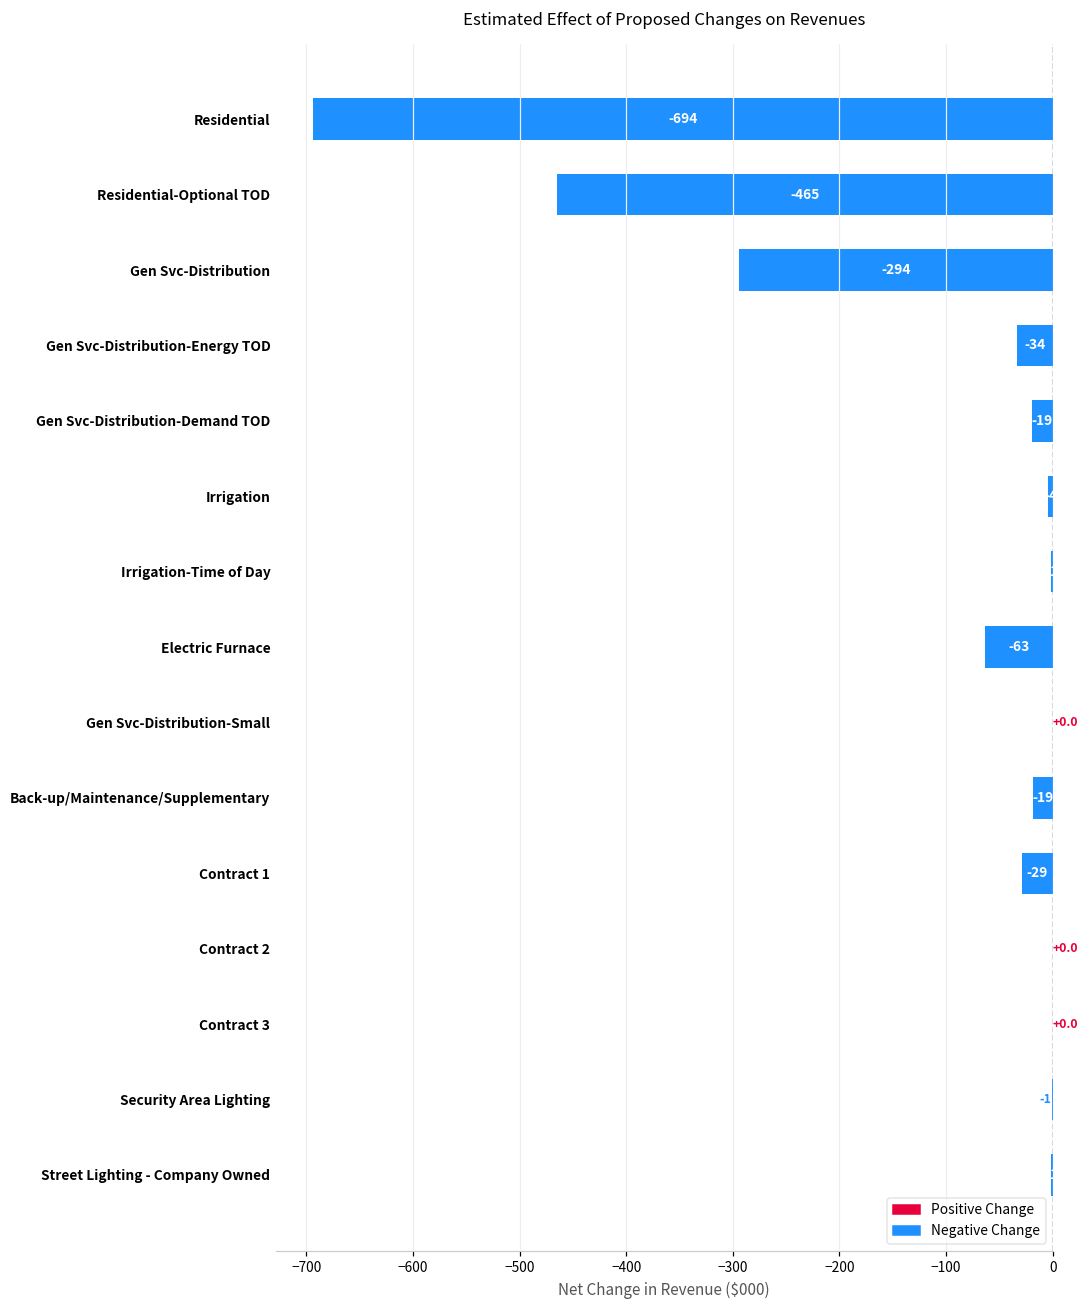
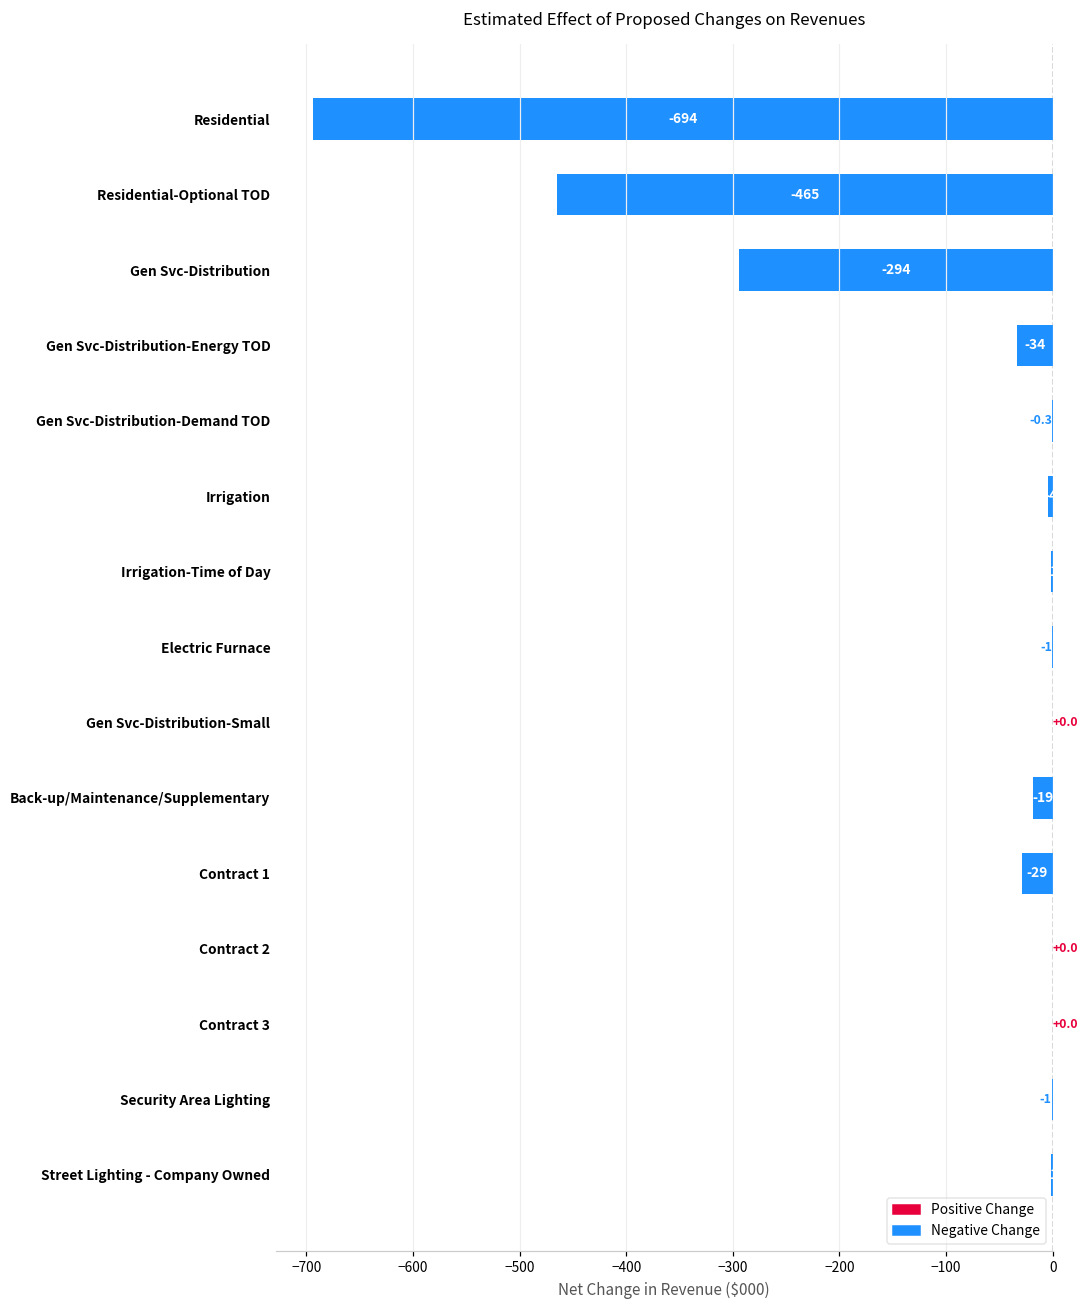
Gen Svc-Distribution-Demand TOD: -19 -> -0.3
Electric Furnace: -63 -> -1
